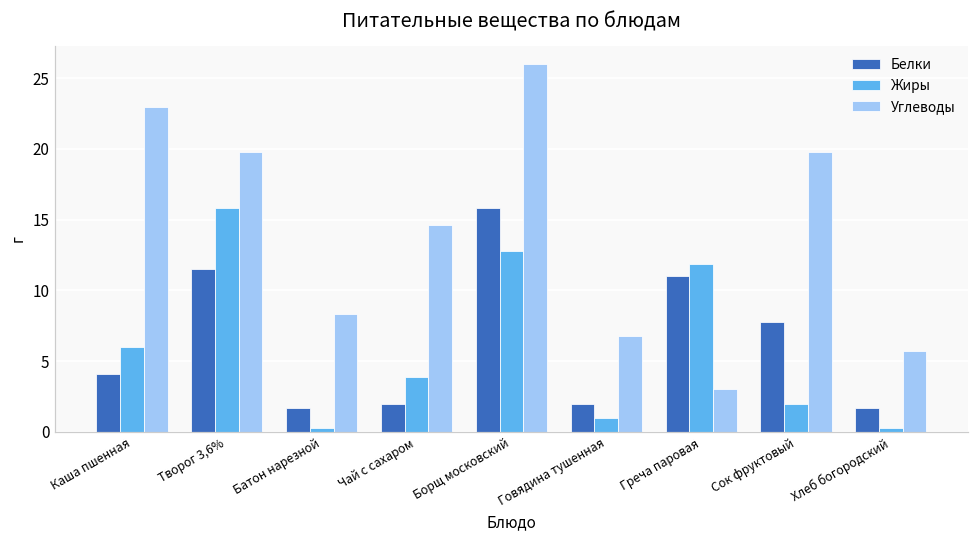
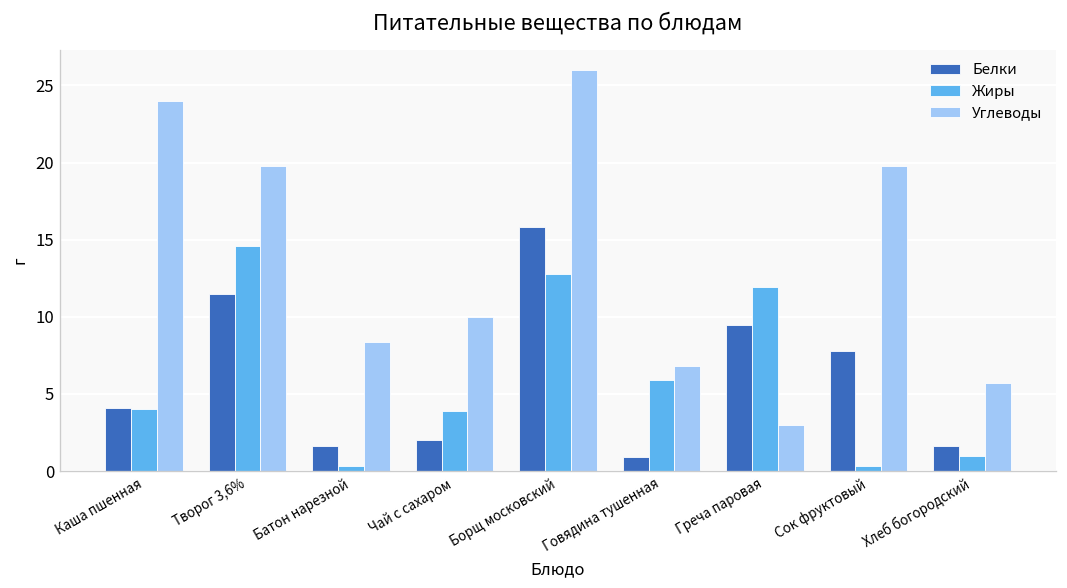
Жиры, Каша пшенная: 6 -> 4
Углеводы, Каша пшенная: 23 -> 24
Жиры, Творог 3,6%: 15.8 -> 14.6
Углеводы, Чай с сахаром: 14.6 -> 10.0
Белки, Говядина тушенная: 2.0 -> 0.9
Жиры, Говядина тушенная: 1.0 -> 5.9
Белки, Греча паровая: 11.0 -> 9.5
Жиры, Сок фруктовый: 2.0 -> 0.3
Жиры, Хлеб богородский: 0.3 -> 1.0
